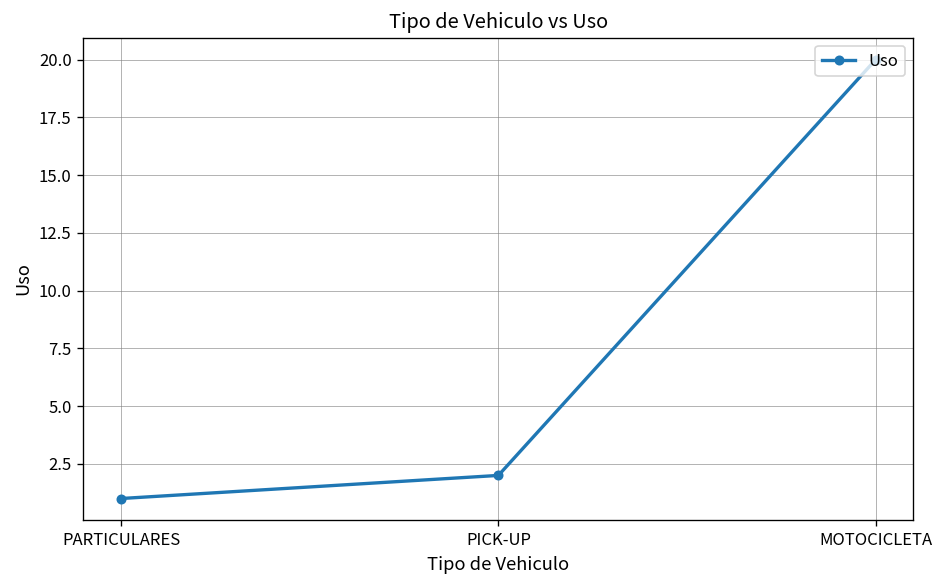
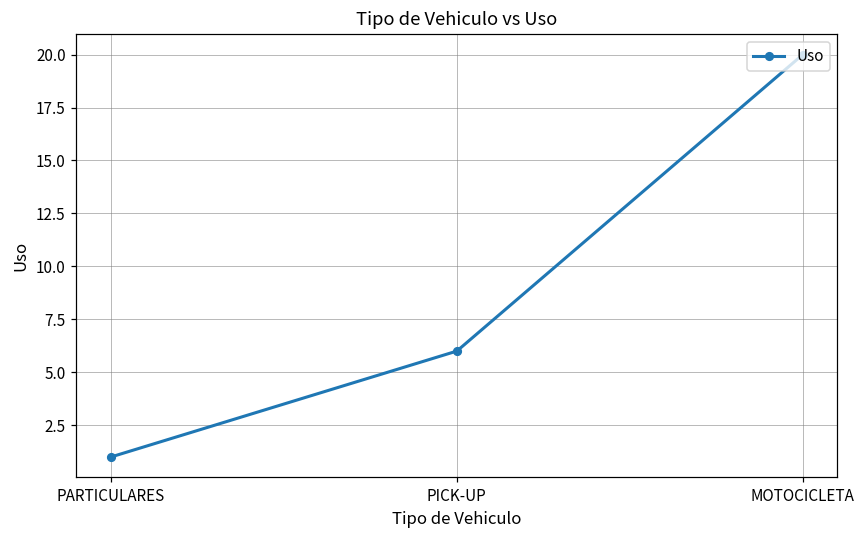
PICK-UP: 2 -> 6
